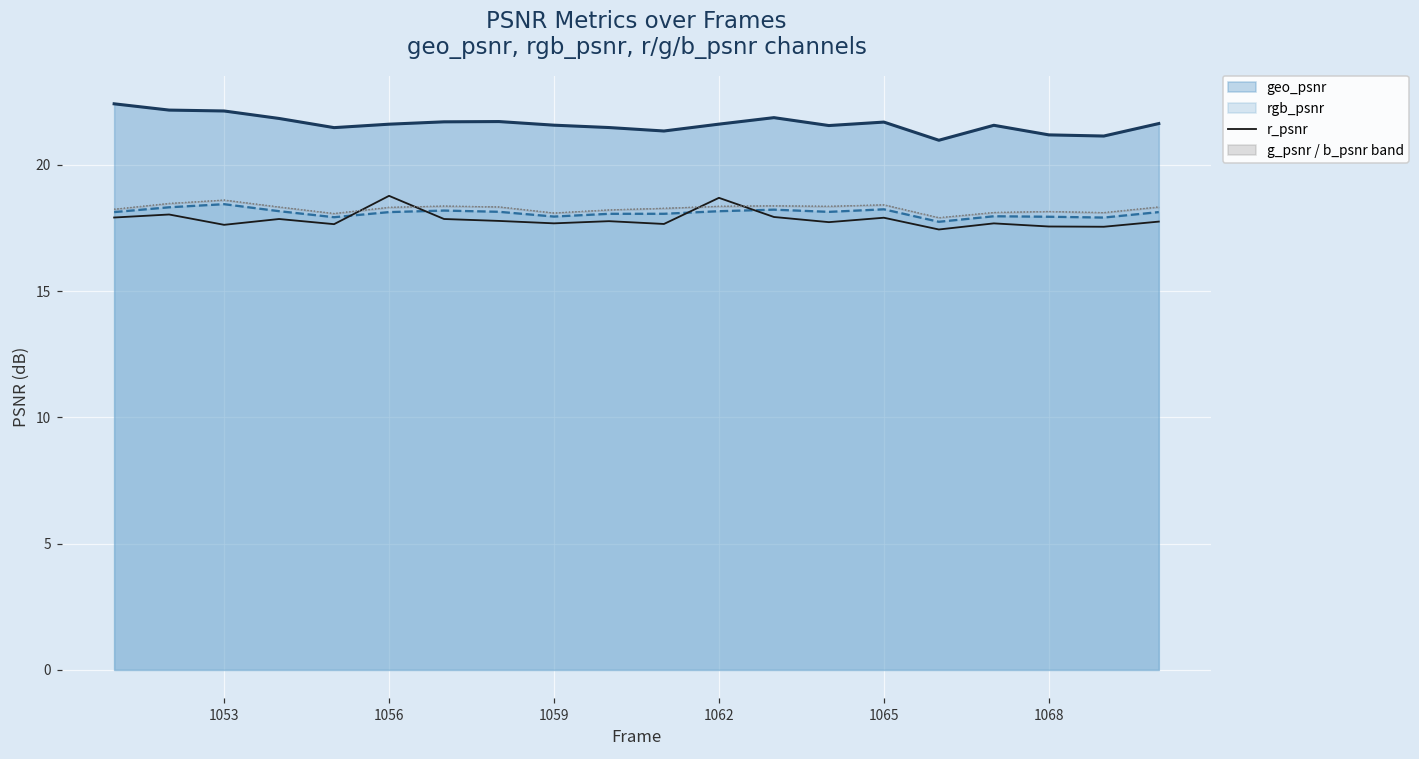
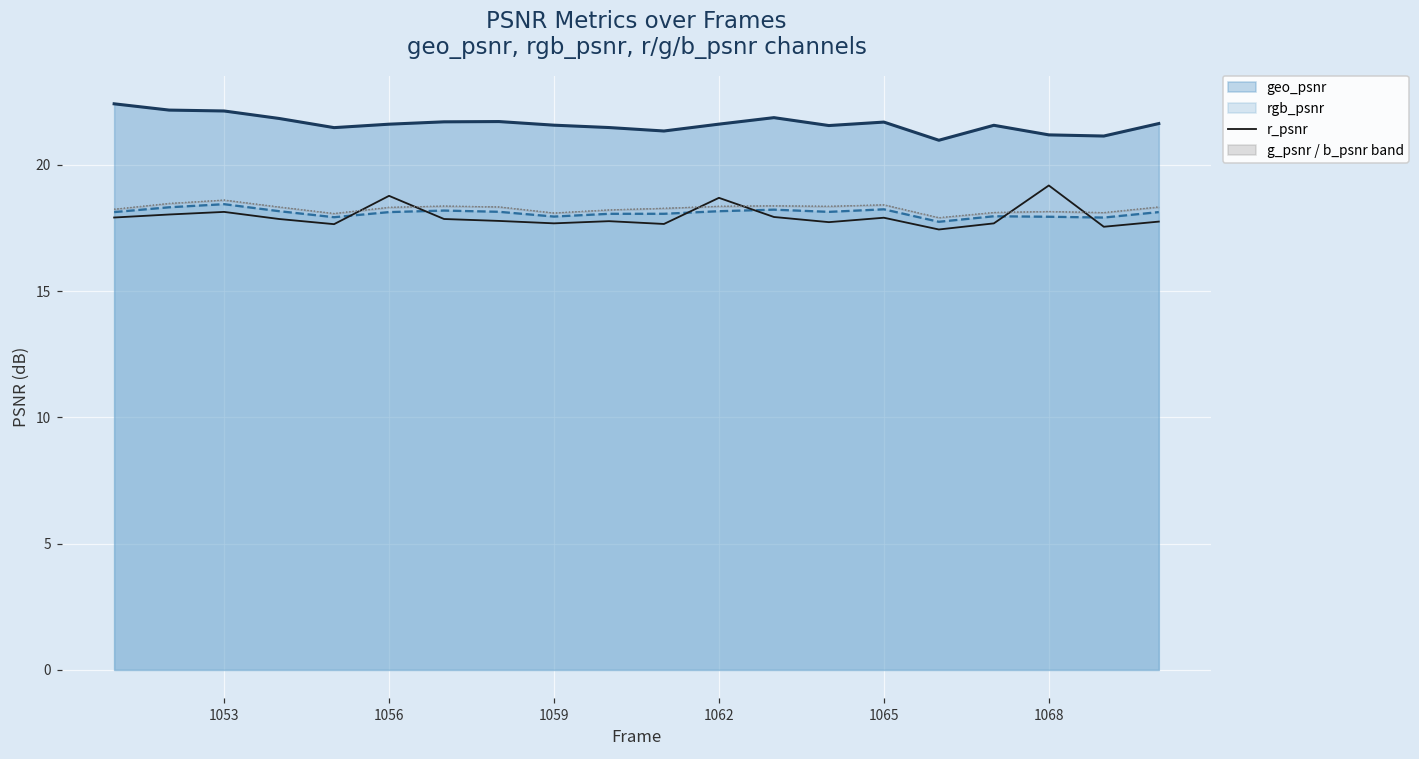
r_psnr, 1053: 17.6 -> 18.1
r_psnr, 1068: 17.6 -> 19.2
